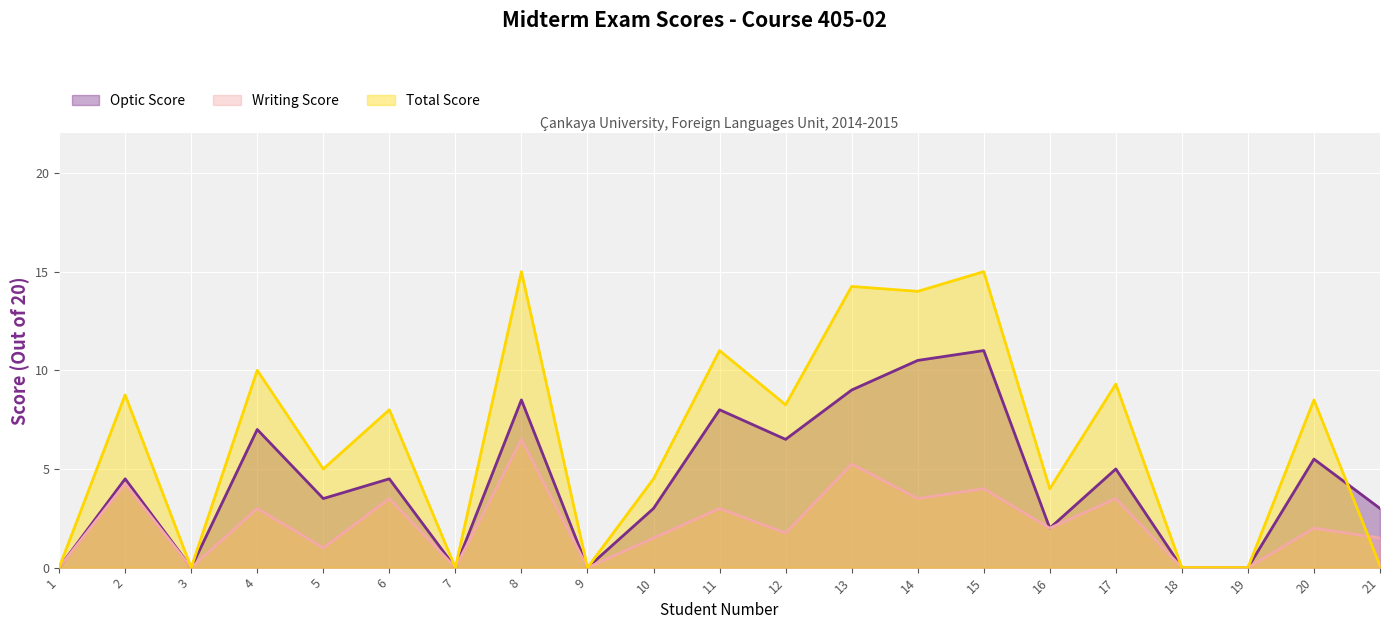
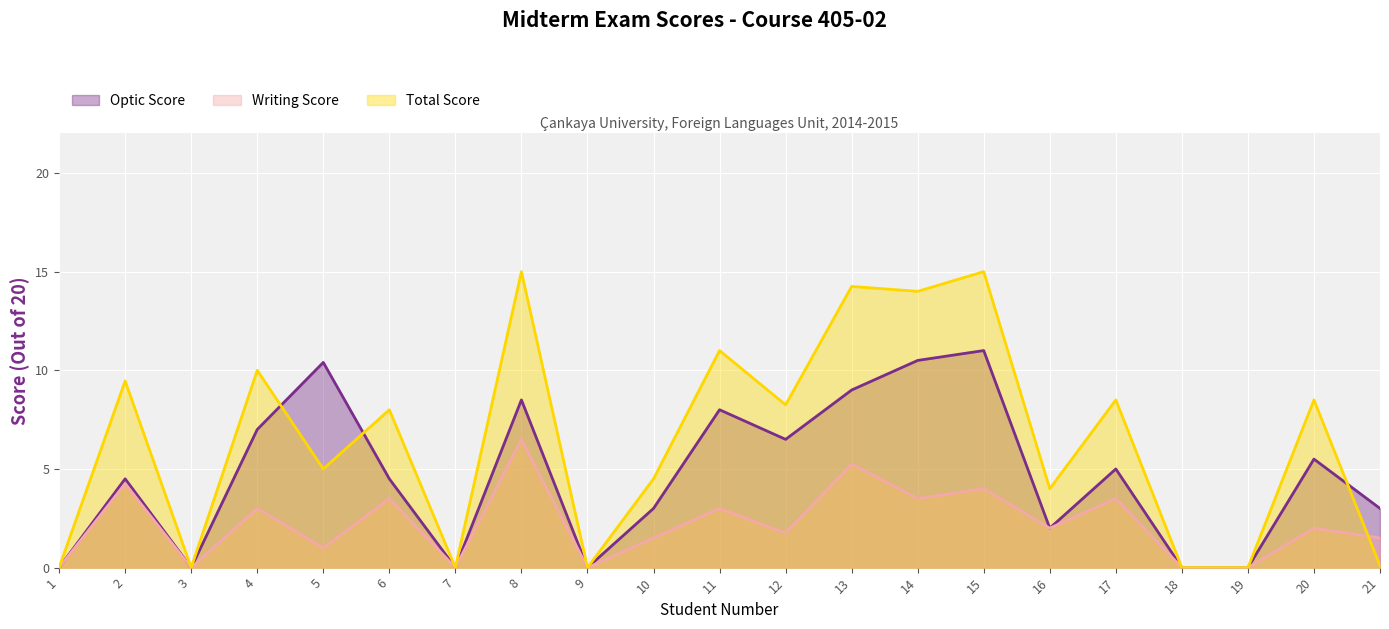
Total Score, 2: 8.8 -> 9.5
Optic Score, 5: 3.5 -> 10.4
Total Score, 17: 9.3 -> 8.5
